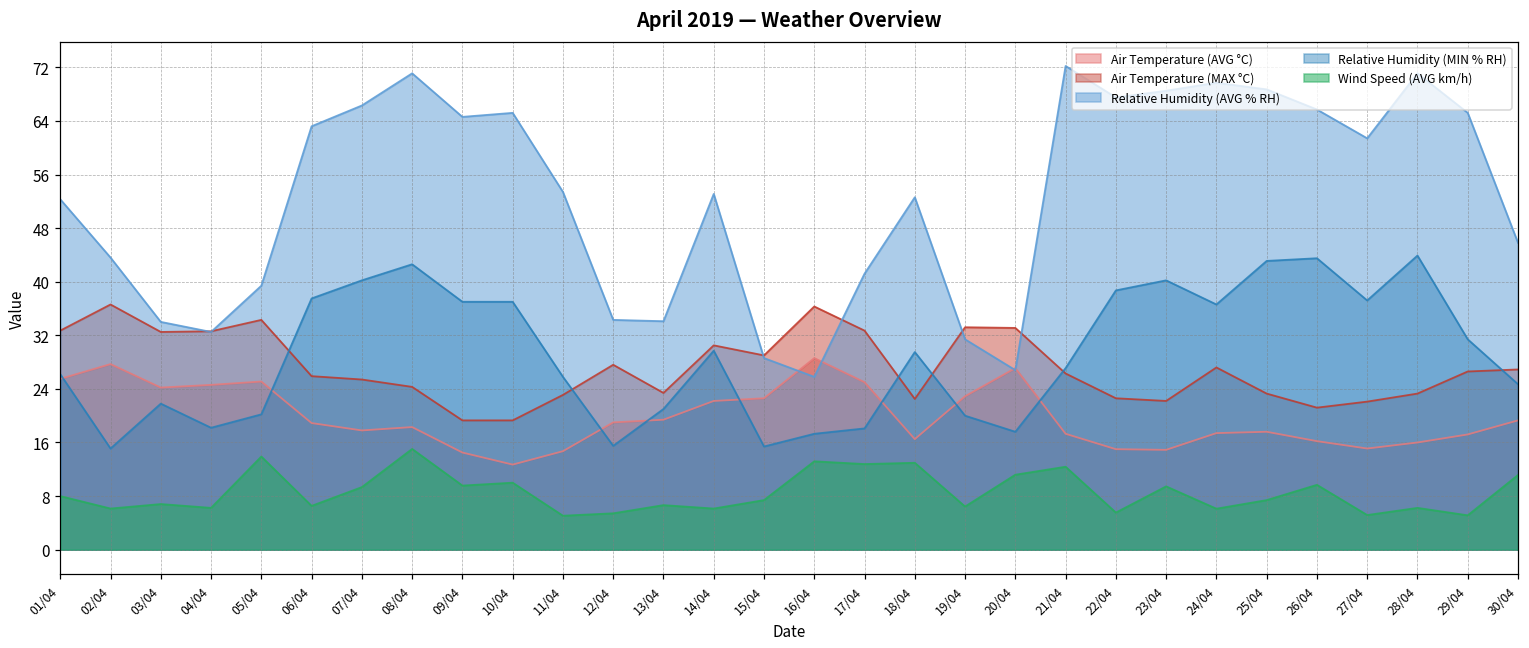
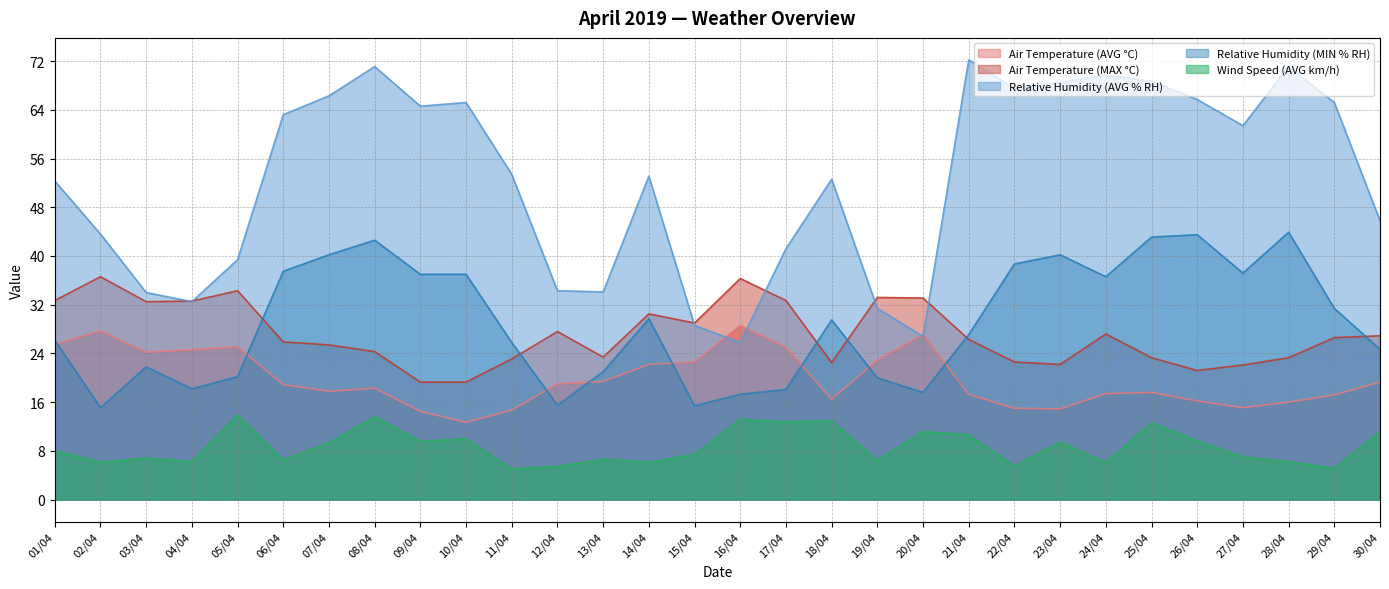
Wind Speed (AVG km/h), 08/04: 15 -> 14
Wind Speed (AVG km/h), 21/04: 12 -> 11
Wind Speed (AVG km/h), 25/04: 7 -> 13
Wind Speed (AVG km/h), 27/04: 5 -> 7
